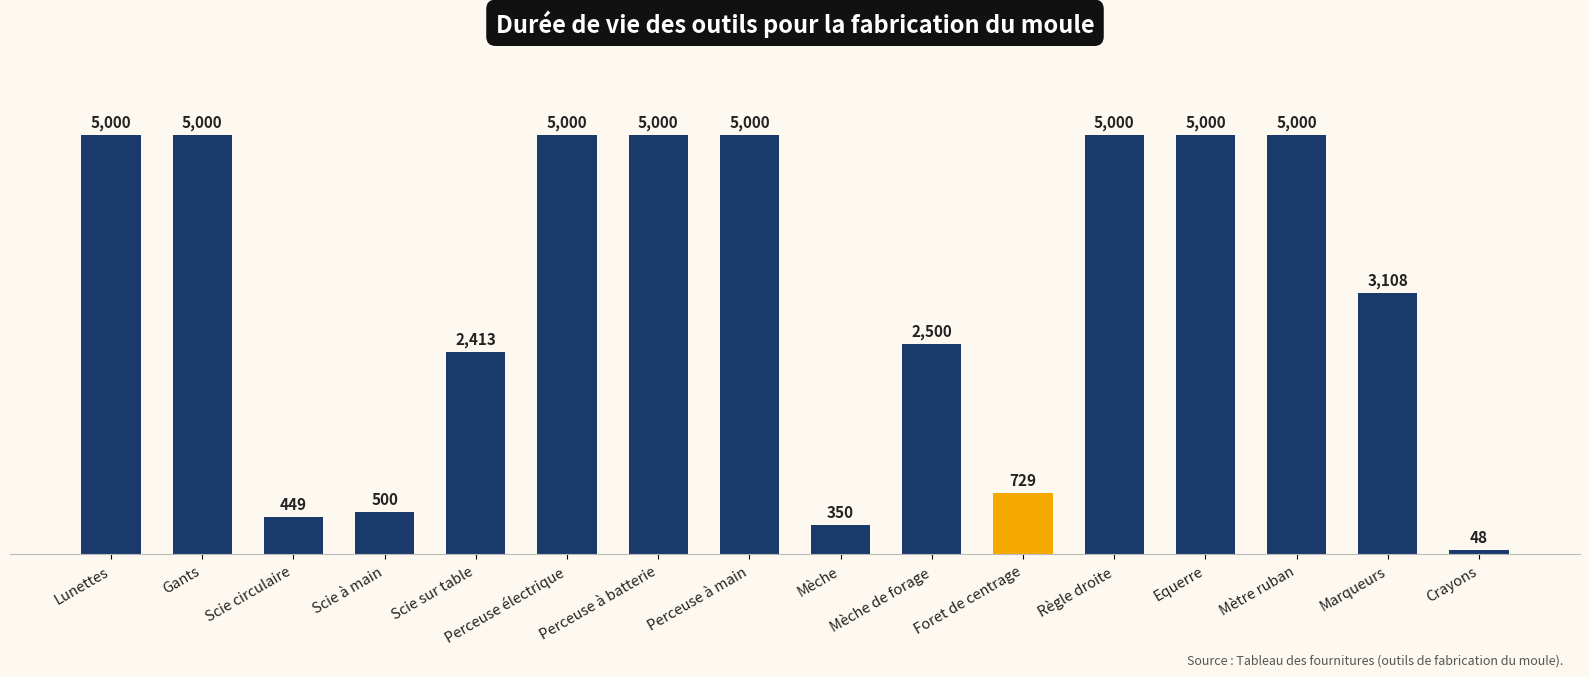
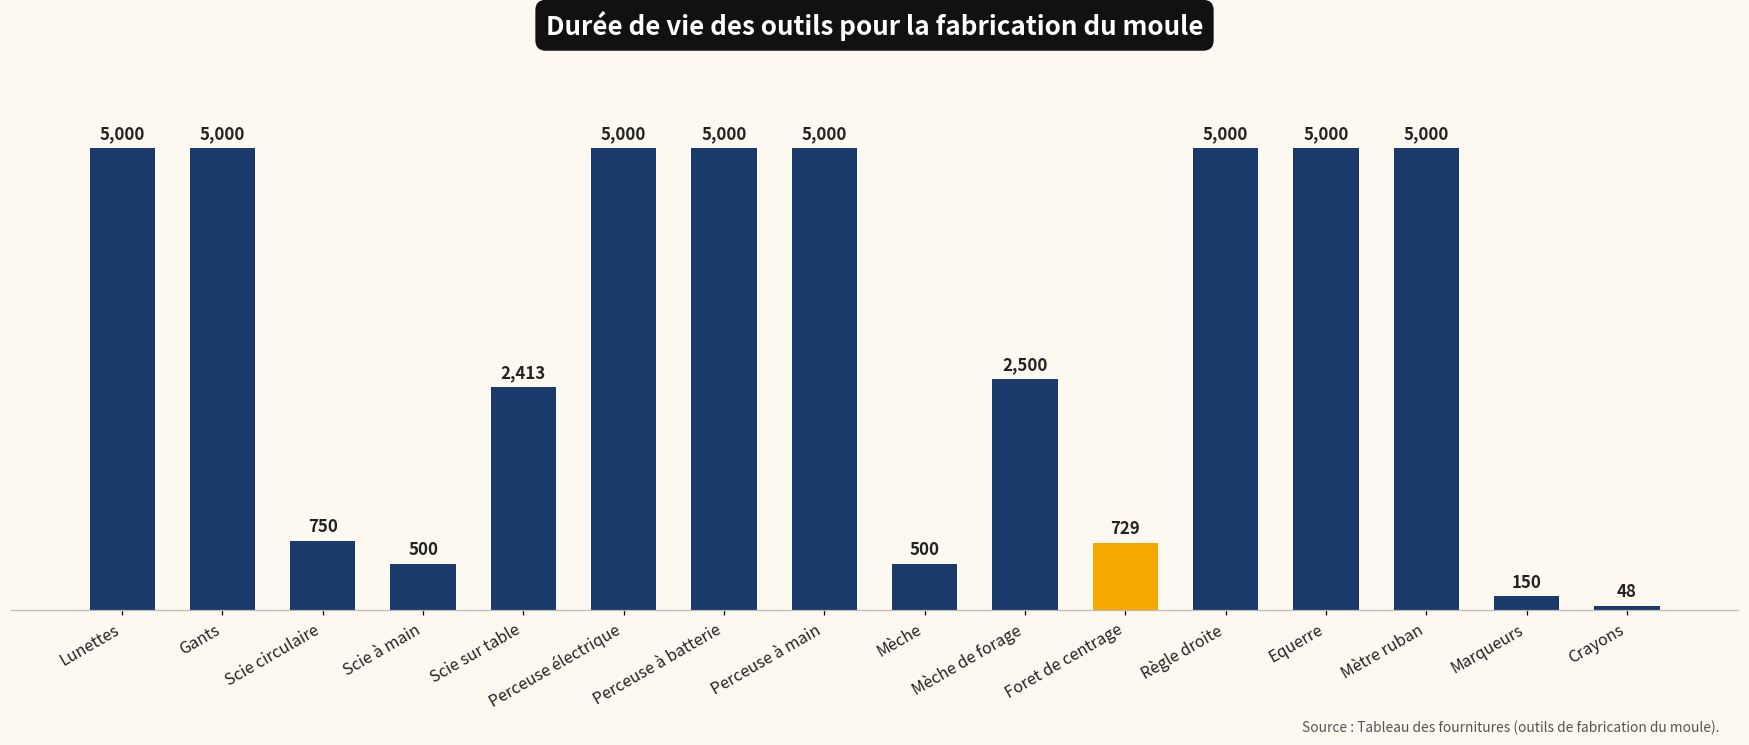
Scie circulaire: 449 -> 750
Mèche: 350 -> 500
Marqueurs: 3,108 -> 150
